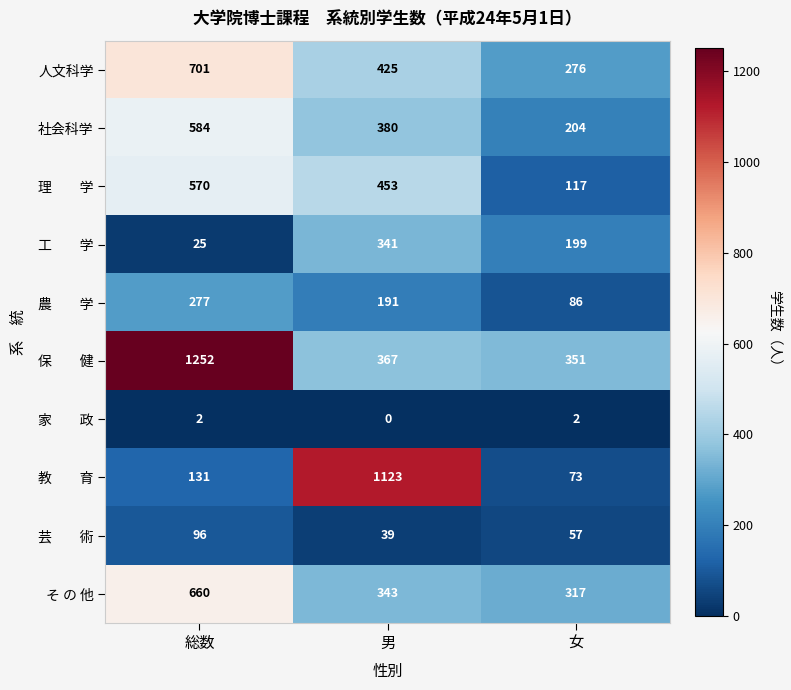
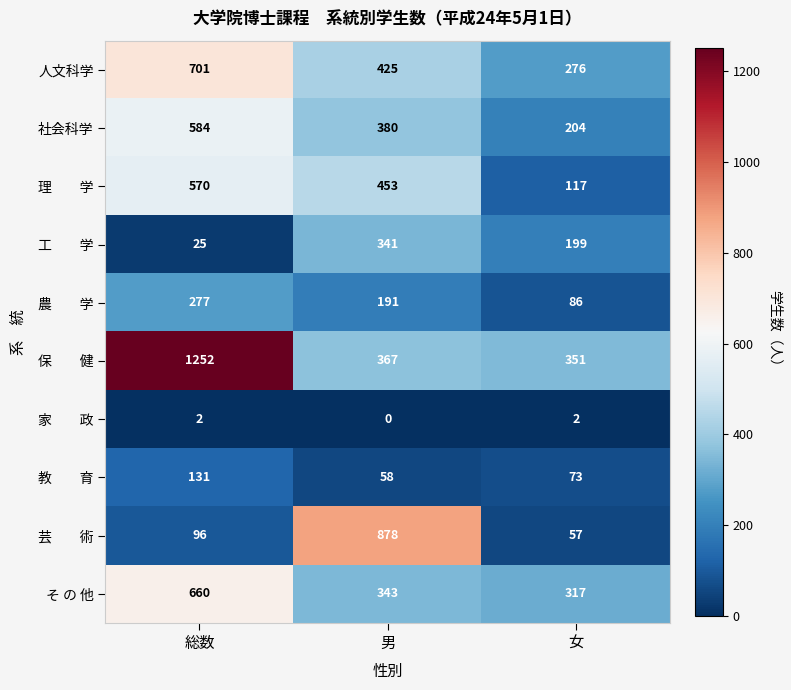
教 育, 男: 1123 -> 58
芸 術, 男: 39 -> 878
